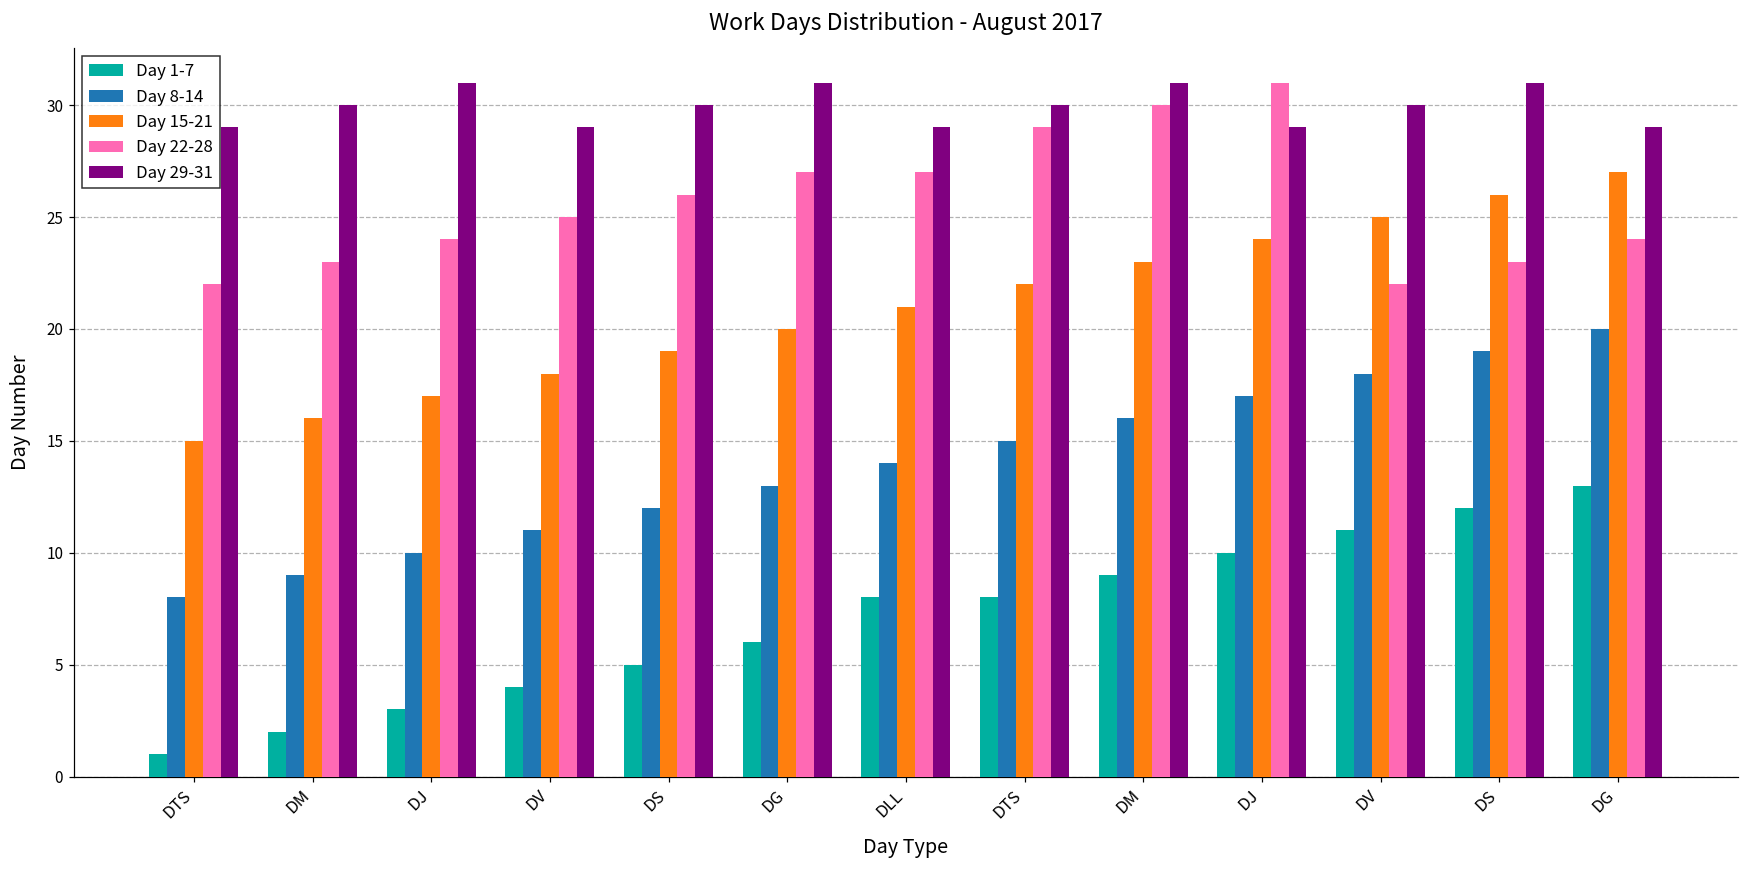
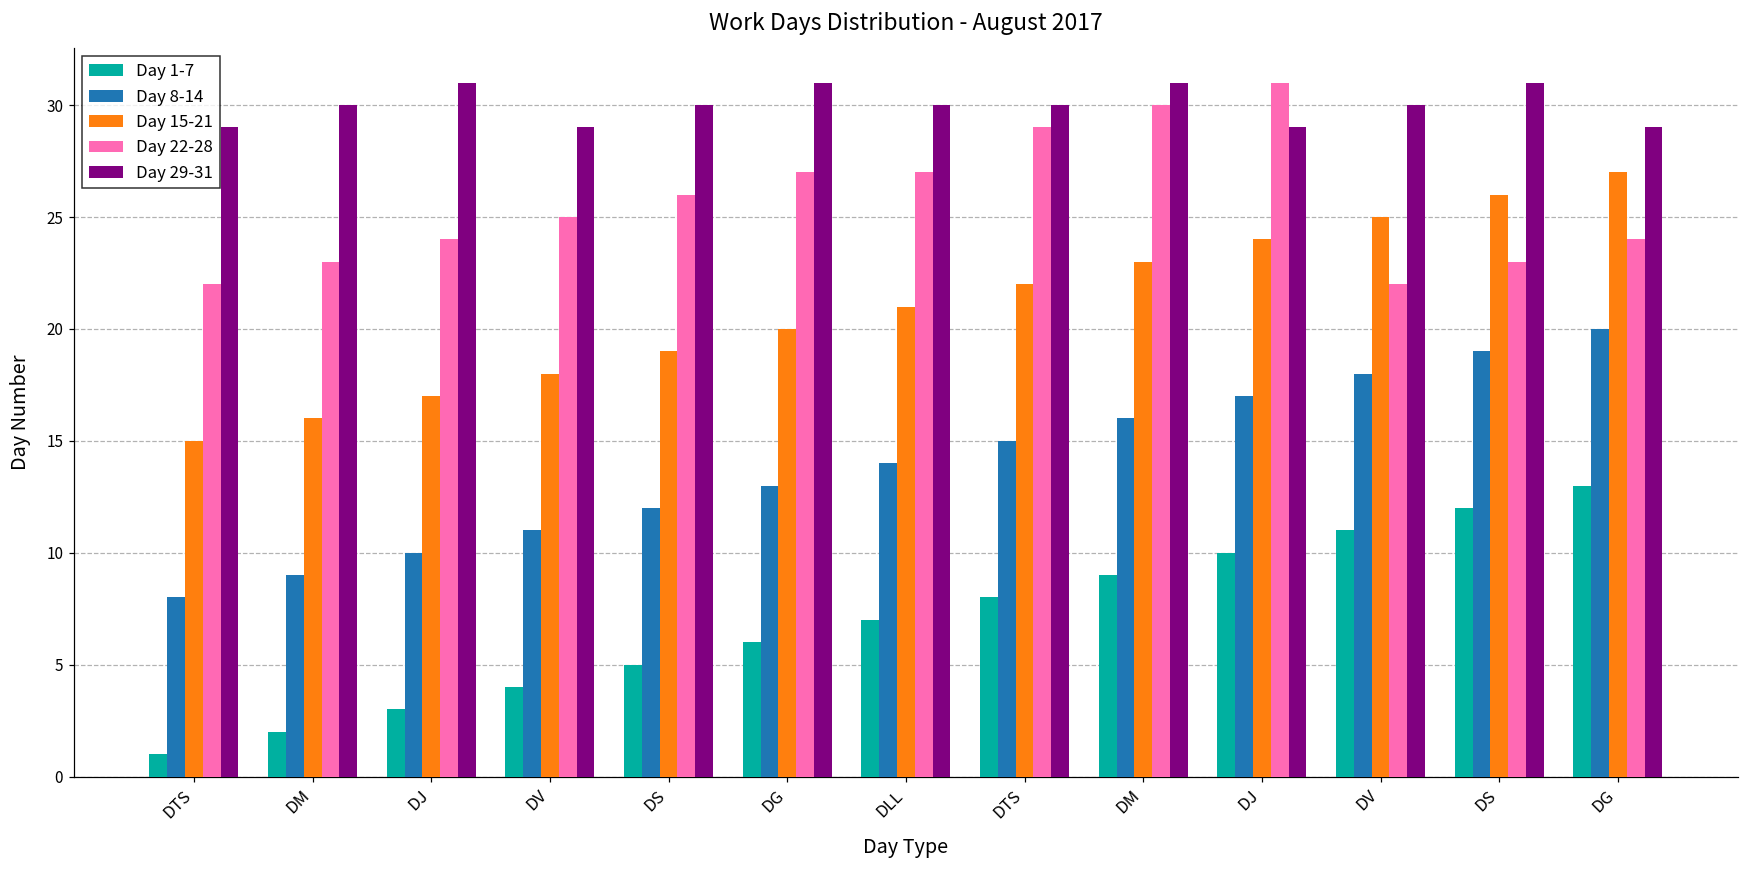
Day 1-7, DLL: 8 -> 7
Day 29-31, DLL: 29 -> 30
